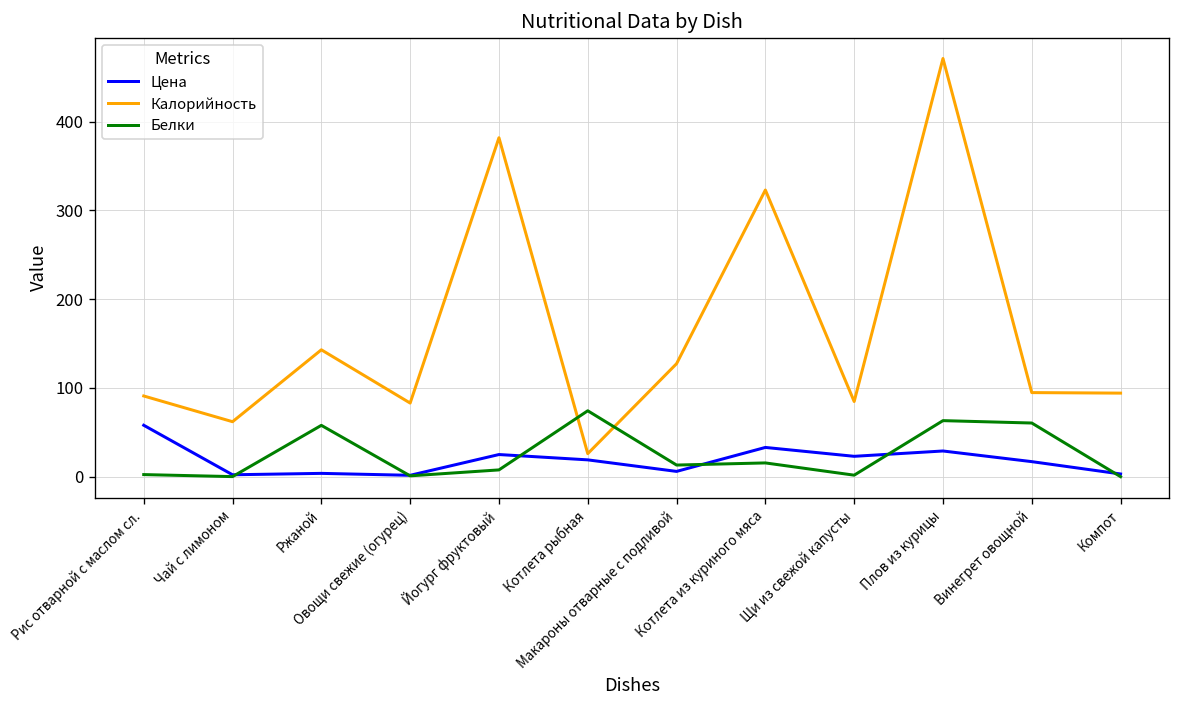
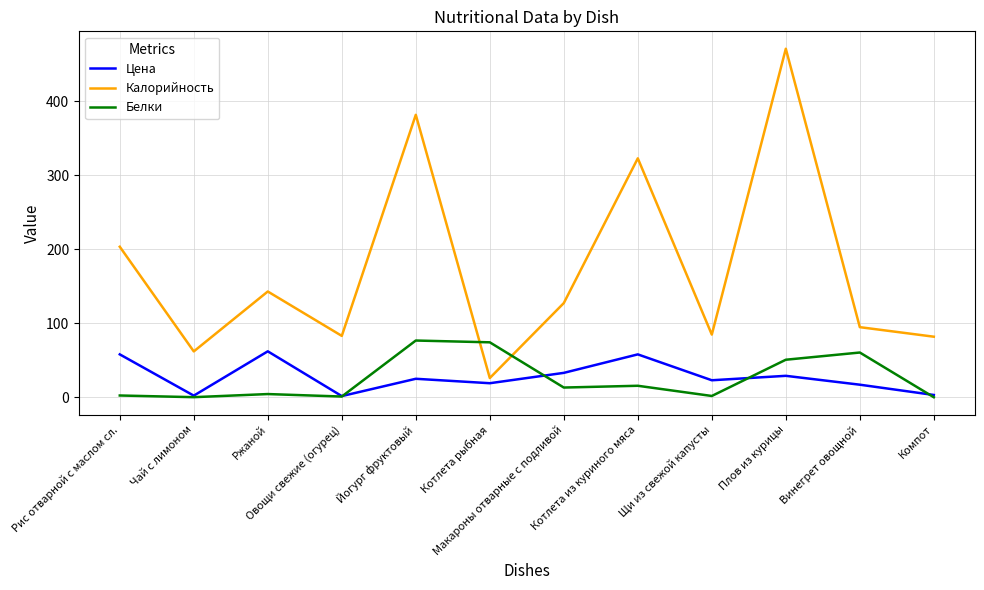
Калорийность, Рис отварной с маслом сл.: 90 -> 200
Цена, Ржаной: 0 -> 60
Белки, Ржаной: 60 -> 0
Белки, Йогург фруктовый: 10 -> 80
Цена, Макароны отварные с подливой: 10 -> 30
Цена, Котлета из куриного мяса: 30 -> 60
Белки, Плов из курицы: 60 -> 50
Калорийность, Компот: 90 -> 80
